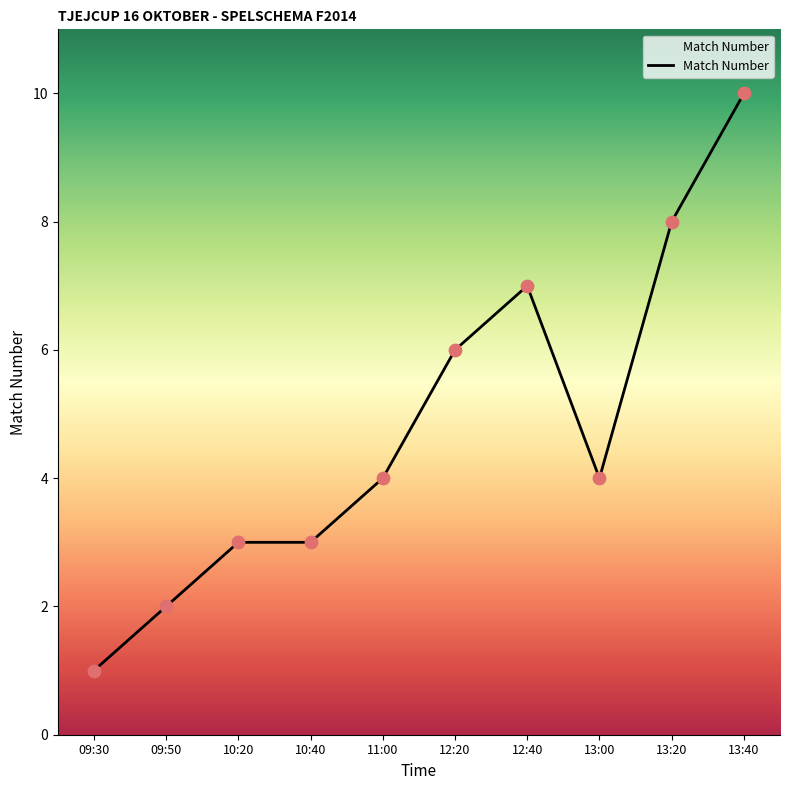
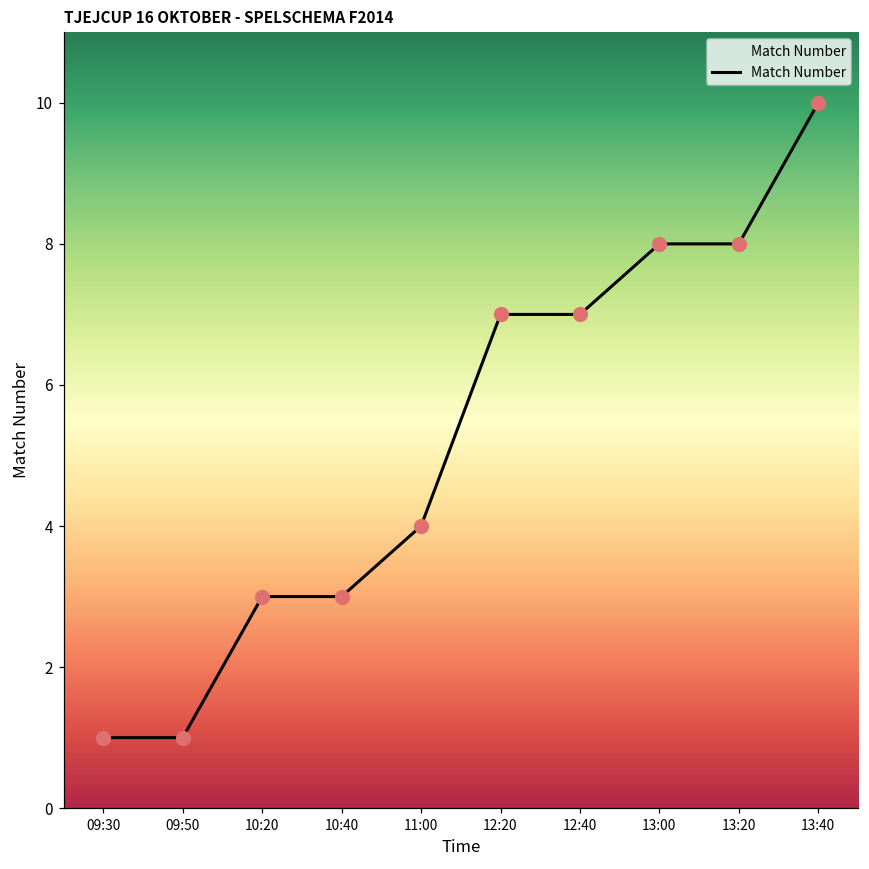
09:50: 2 -> 1
12:20: 6 -> 7
13:00: 4 -> 8
